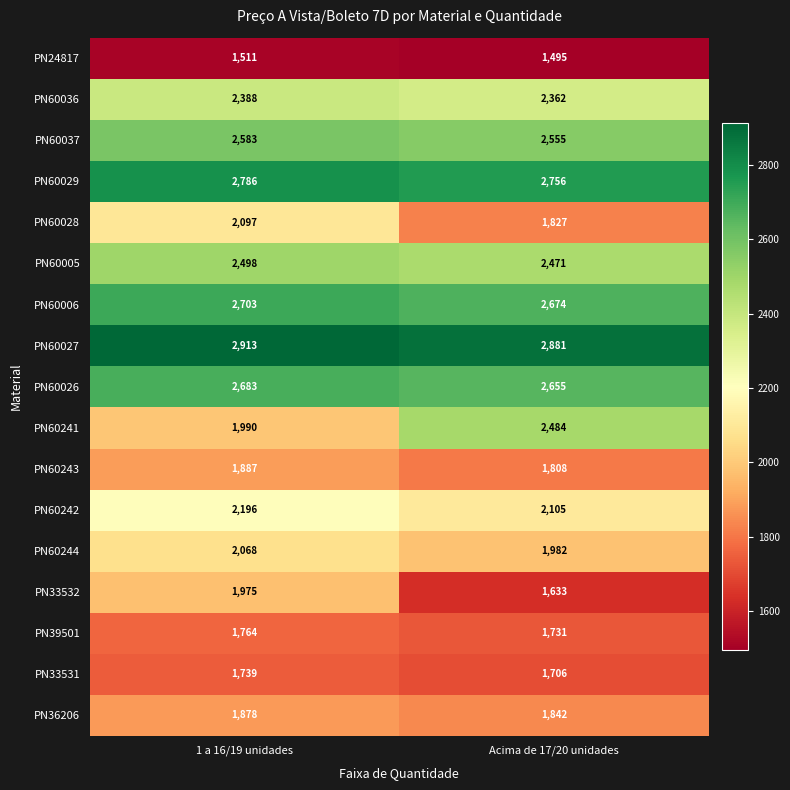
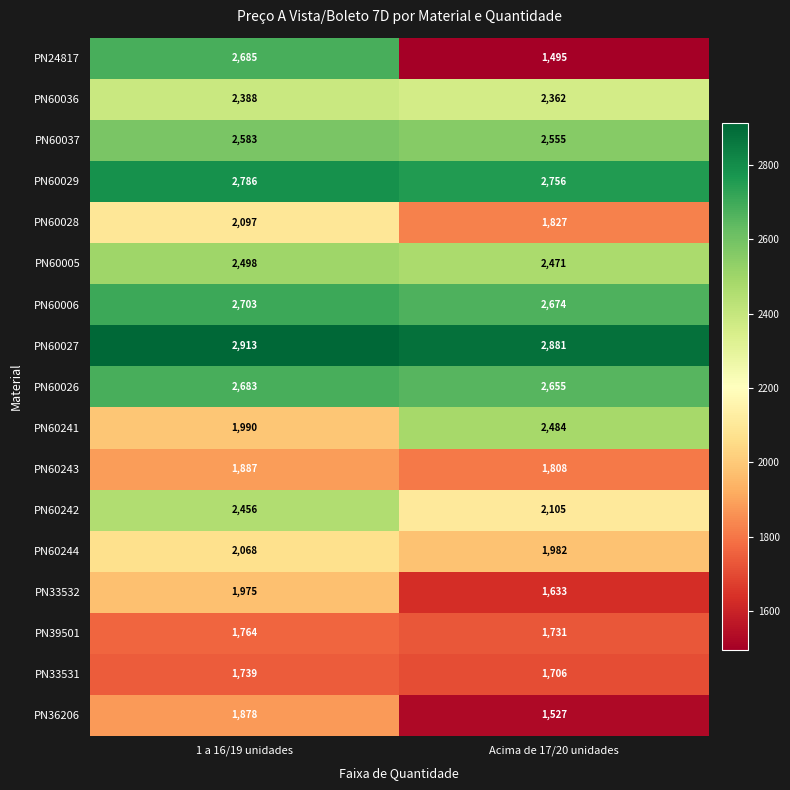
PN24817, 1 a 16/19 unidades: 1,511 -> 2,685
PN60242, 1 a 16/19 unidades: 2,196 -> 2,456
PN36206, Acima de 17/20 unidades: 1,842 -> 1,527
